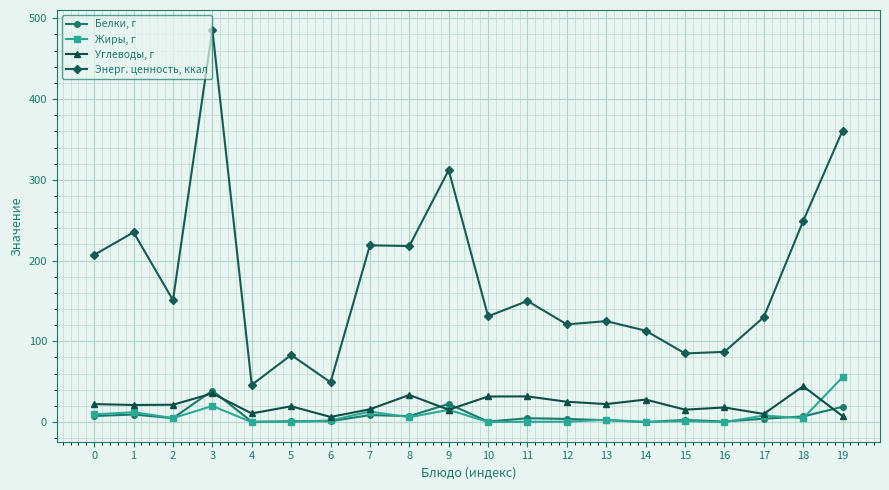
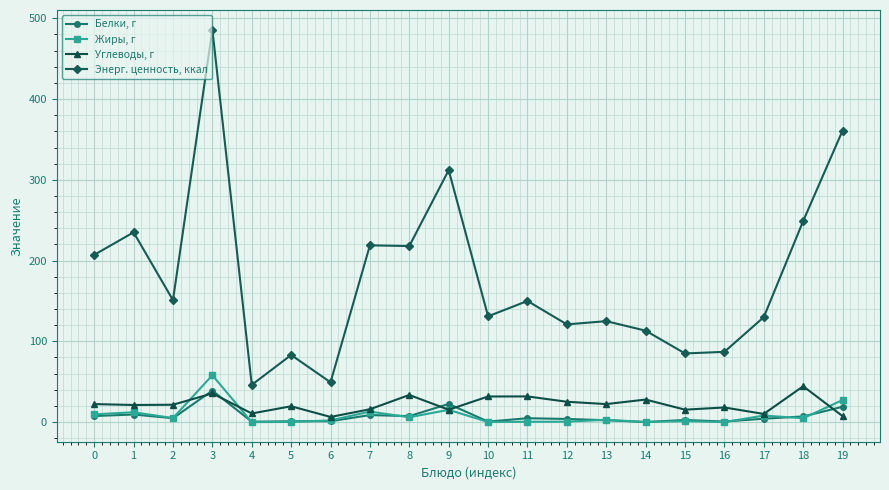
Жиры, г, 3: 20 -> 60
Жиры, г, 19: 60 -> 30
